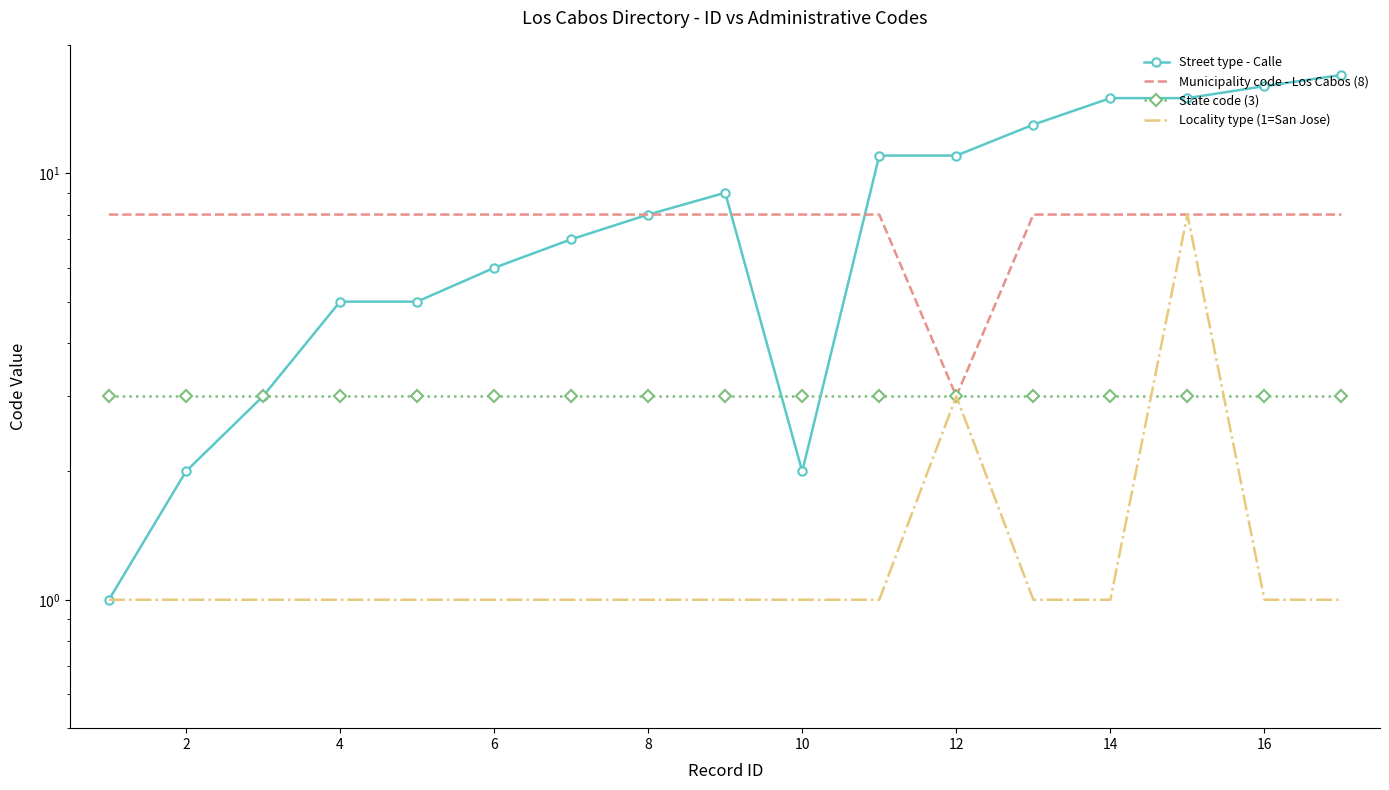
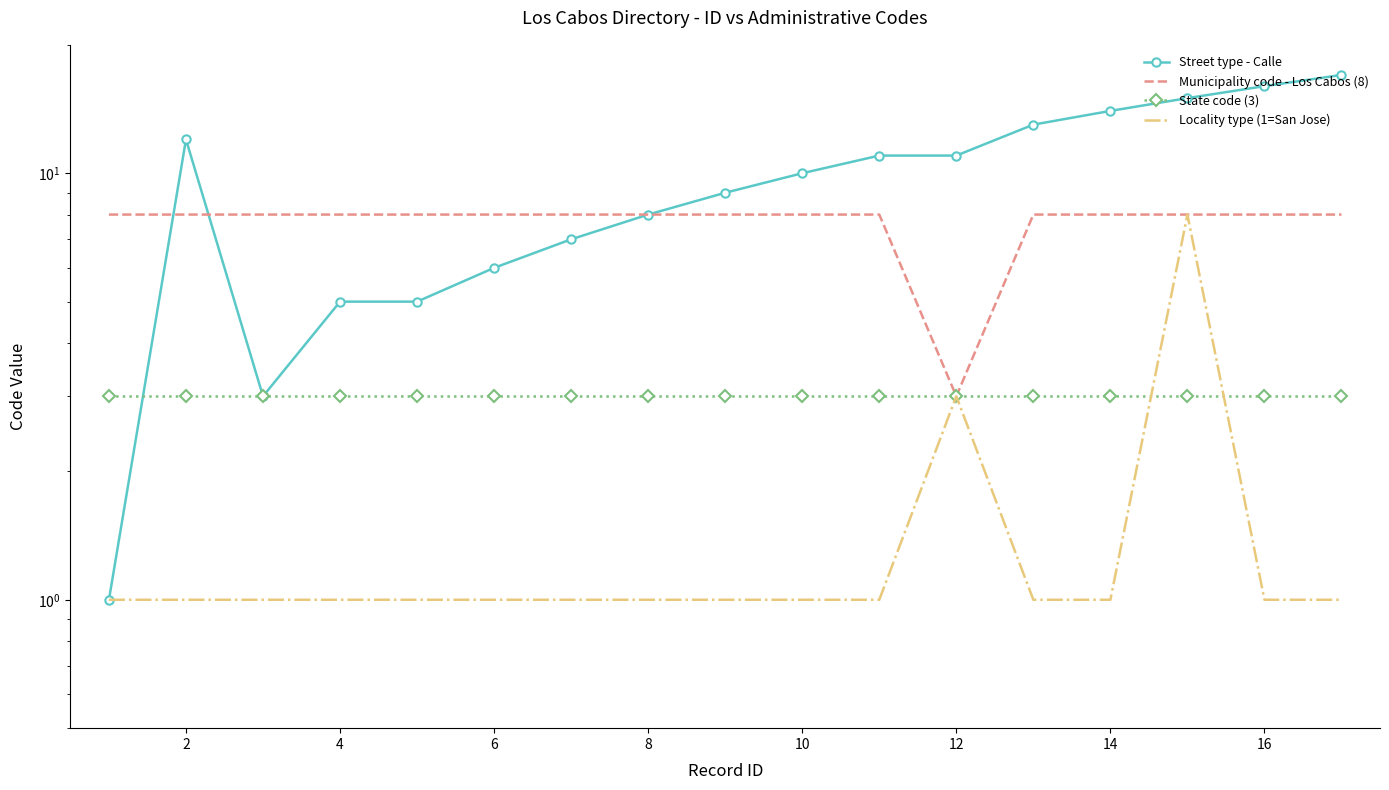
Street type - Calle, 2: 2 -> 12
Street type - Calle, 10: 2 -> 10
Street type - Calle, 14: 15 -> 14
